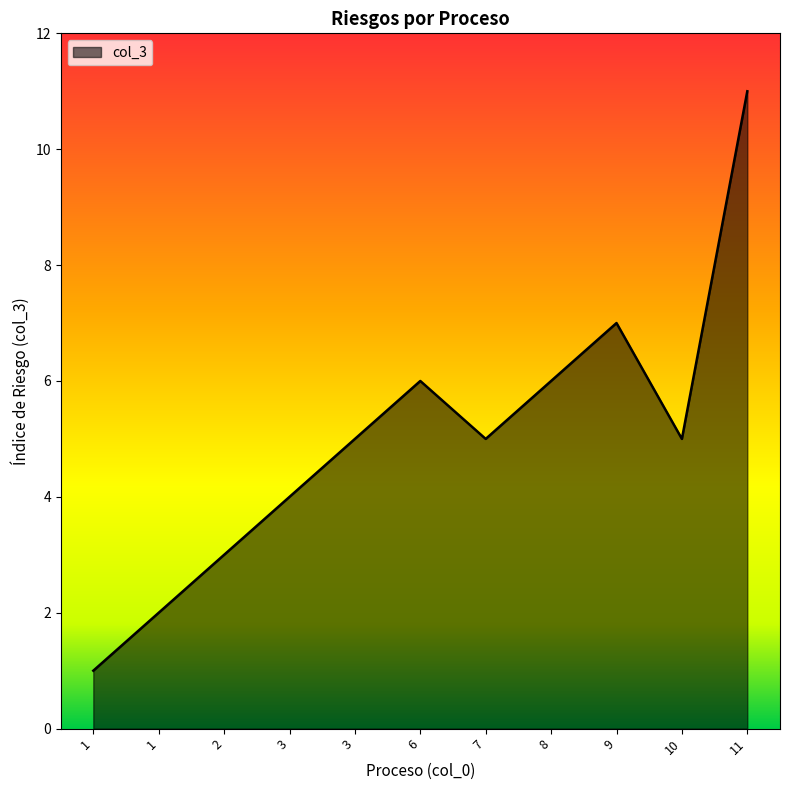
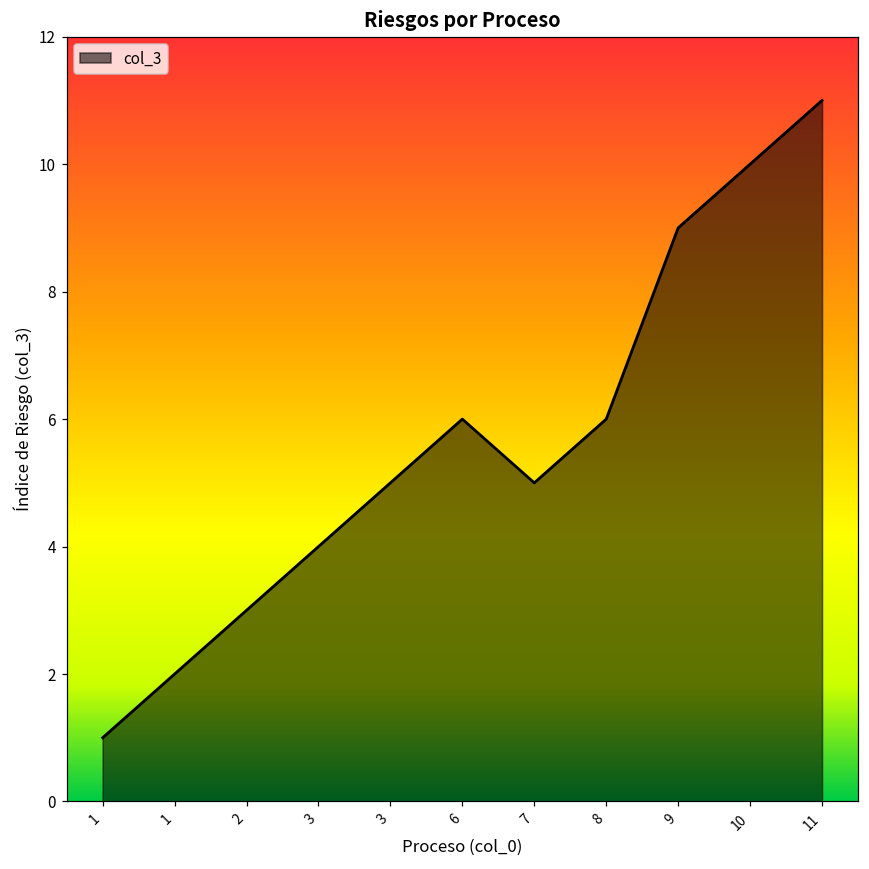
9: 7 -> 9
10: 5 -> 10
